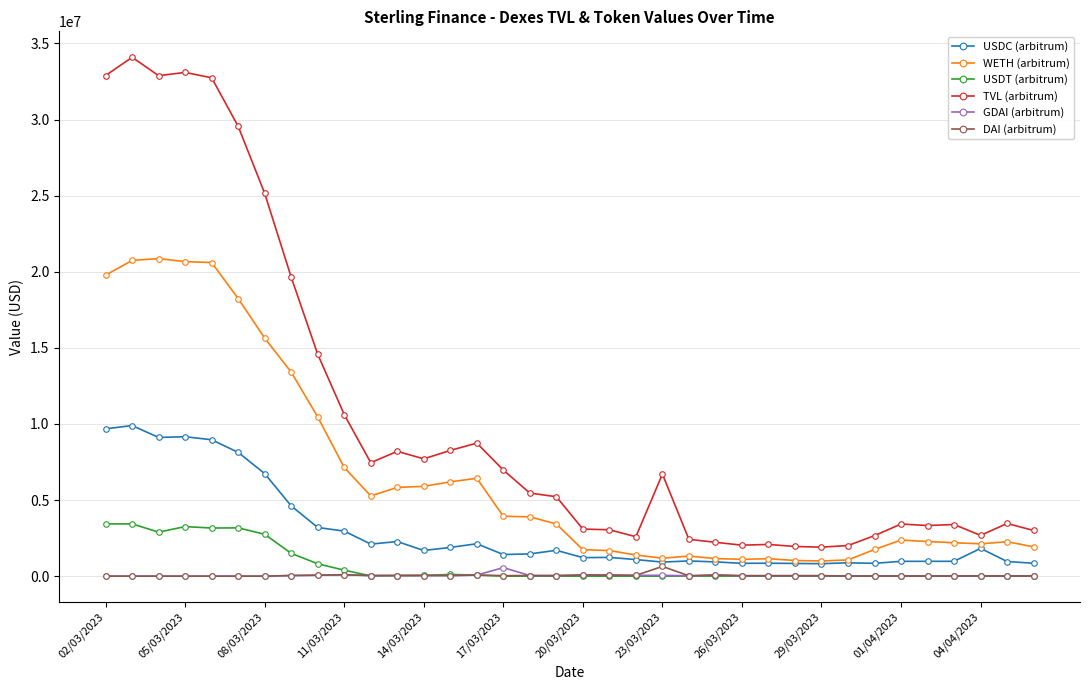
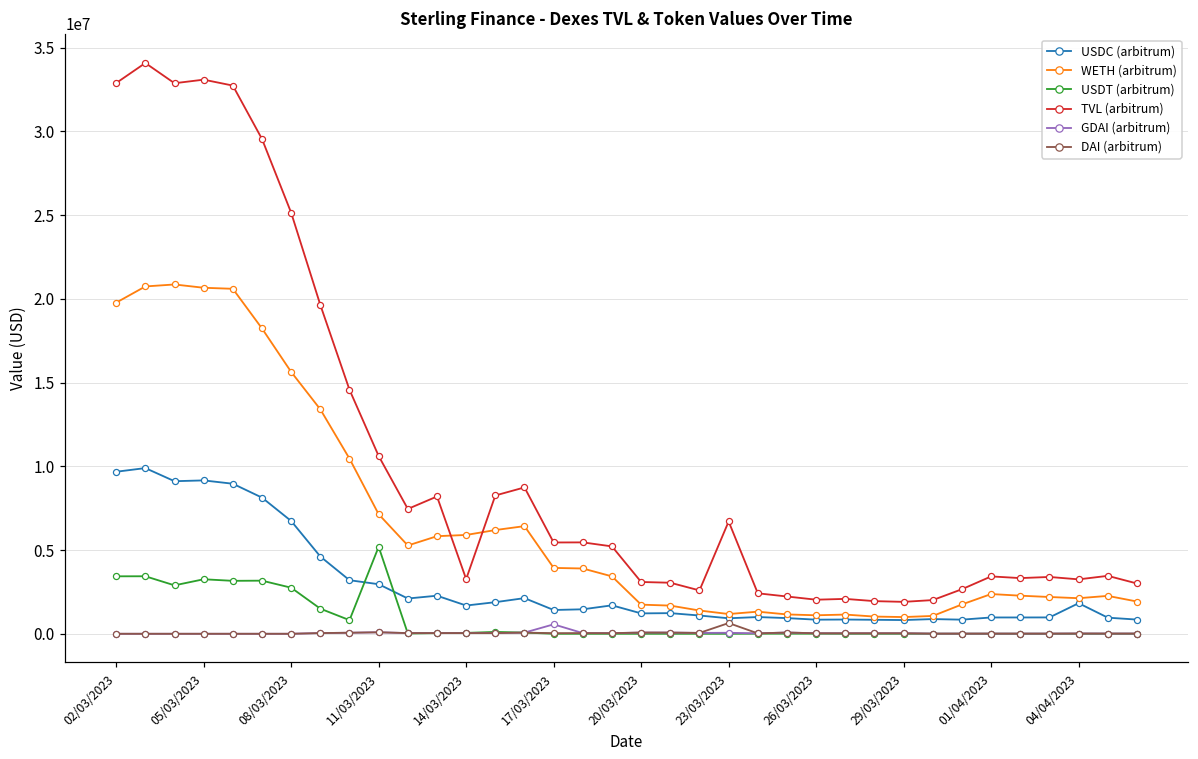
USDT (arbitrum), 11/03/2023: 400000 -> 5200000
TVL (arbitrum), 14/03/2023: 7700000 -> 3300000
TVL (arbitrum), 17/03/2023: 7000000 -> 5500000
TVL (arbitrum), 04/04/2023: 2700000 -> 3300000
